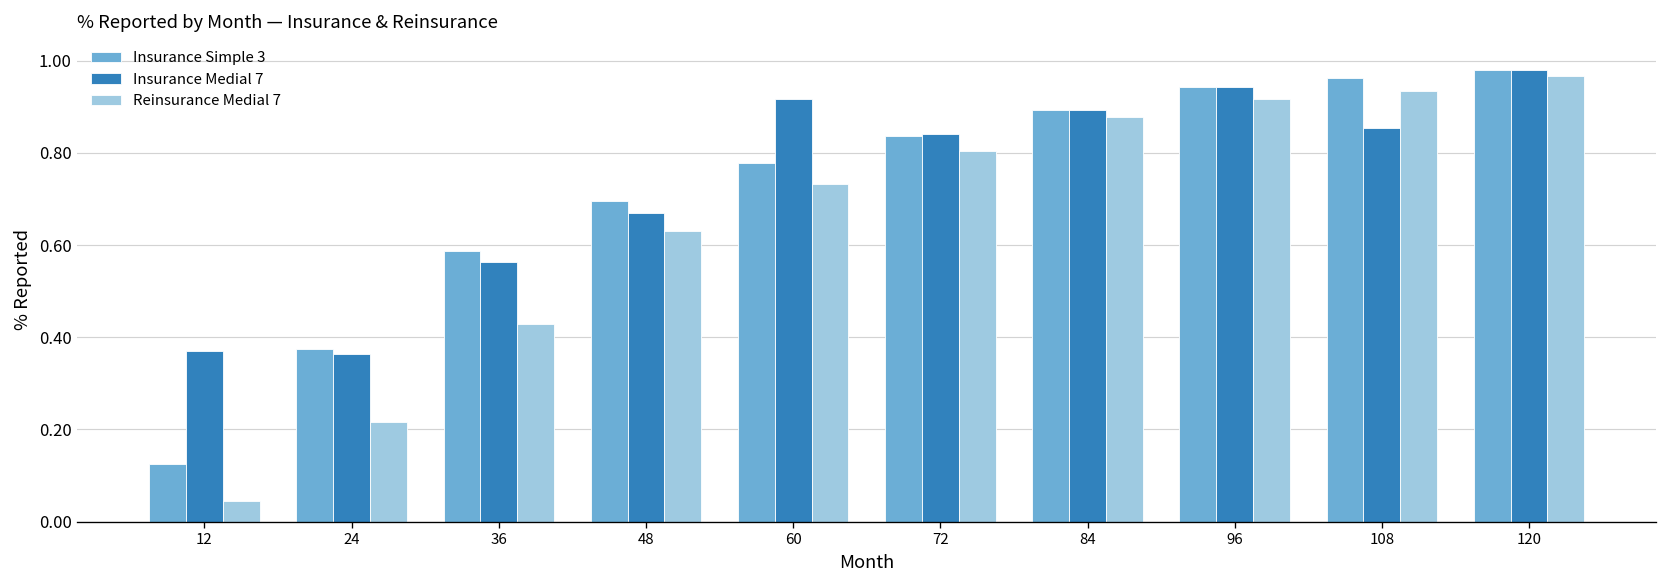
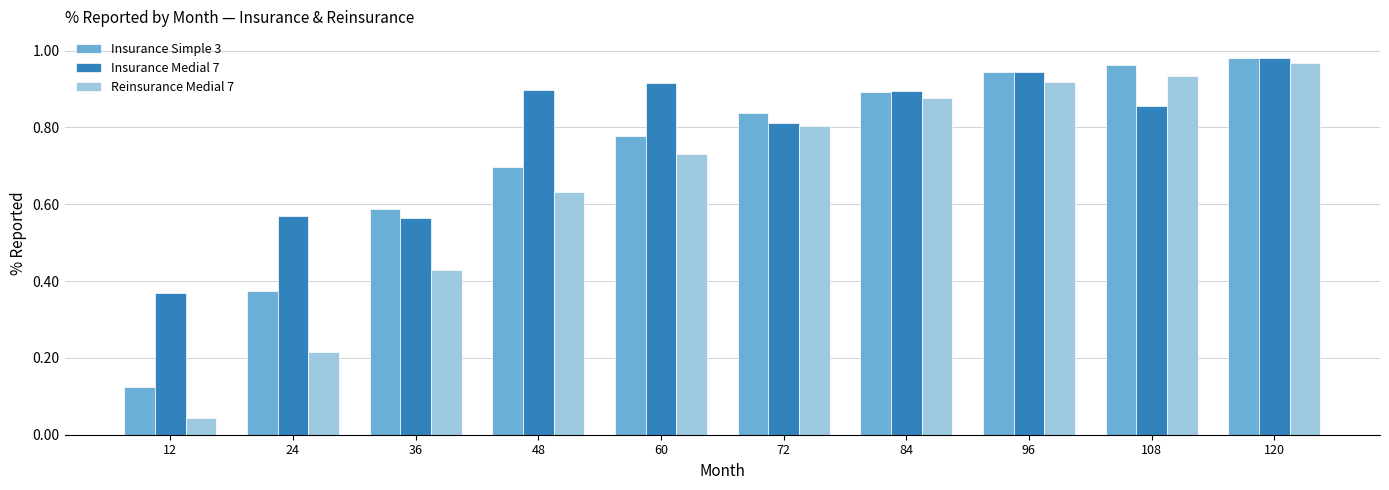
Insurance Medial 7, 24: 0.36 -> 0.57
Insurance Medial 7, 48: 0.67 -> 0.90
Insurance Medial 7, 72: 0.84 -> 0.81
